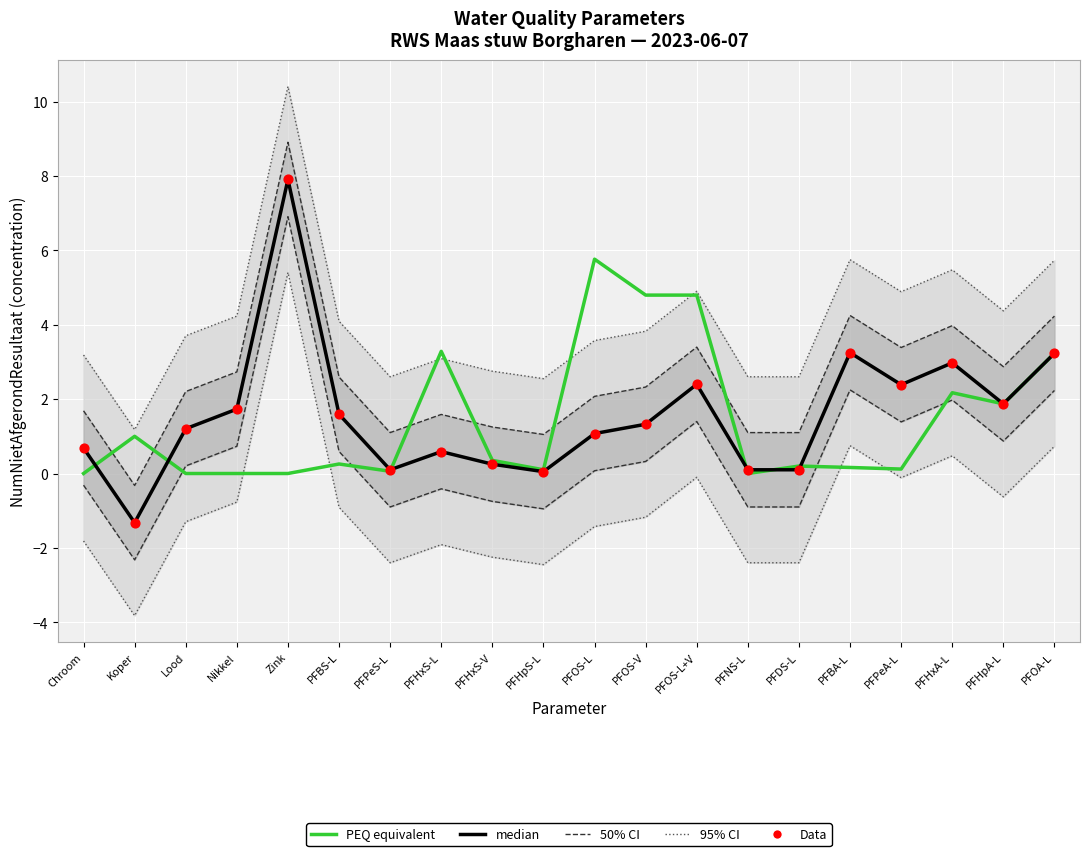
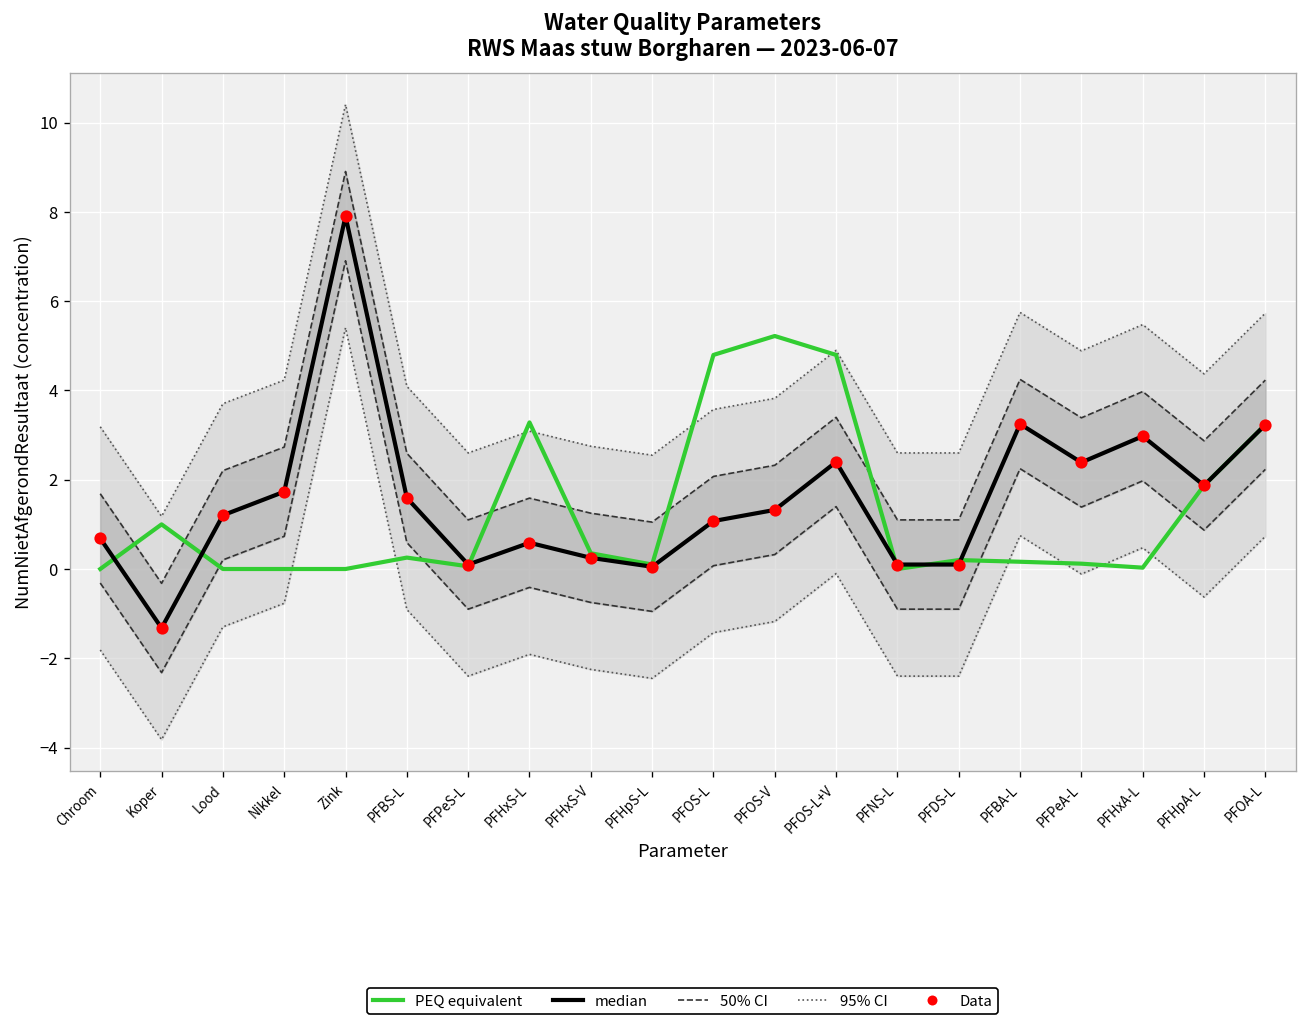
PEQ equivalent, PFOS-L: 5.8 -> 4.8
PEQ equivalent, PFOS-V: 4.8 -> 5.2
PEQ equivalent, PFHxA-L: 2.2 -> 0.0
